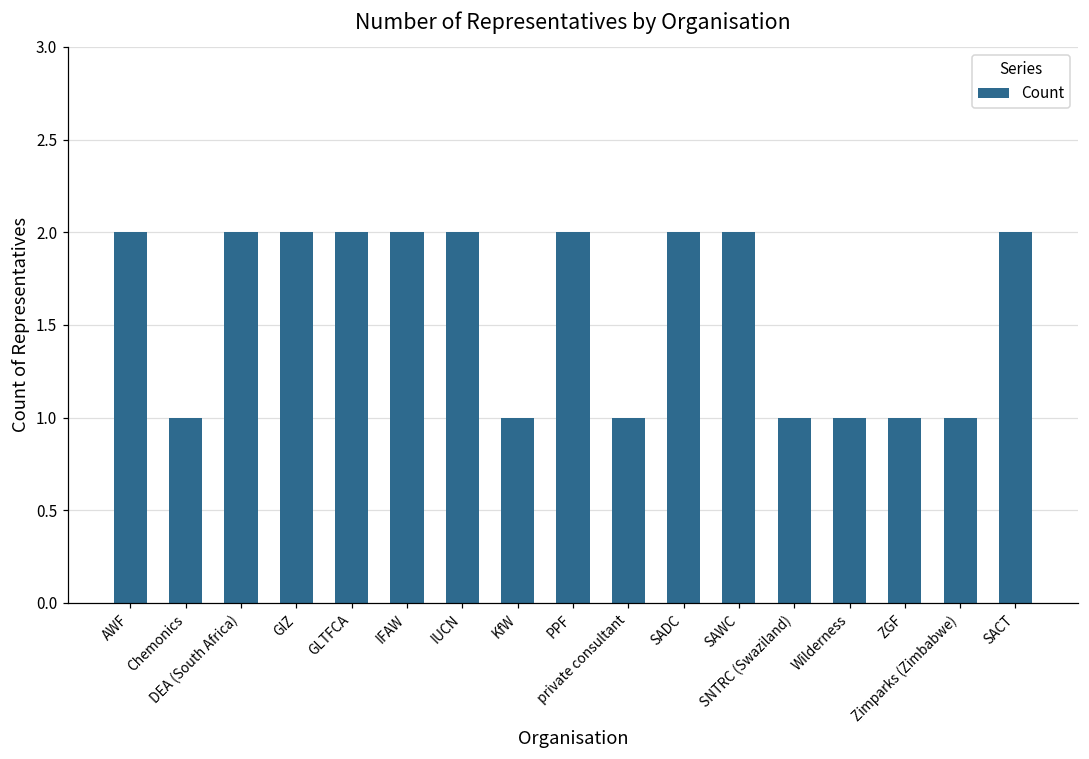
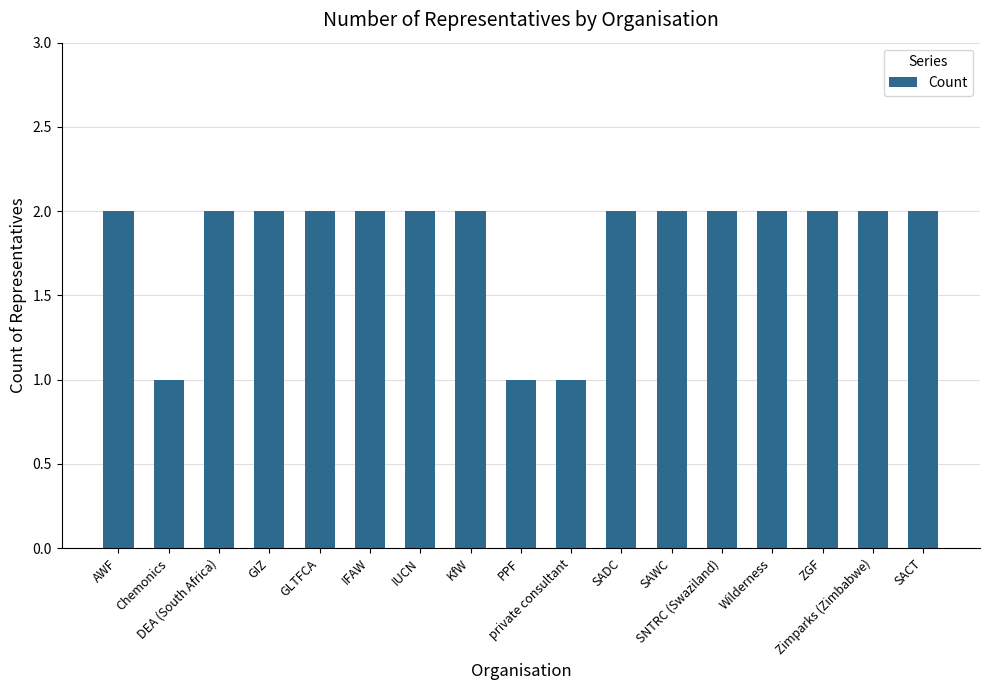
KfW: 1 -> 2
PPF: 2 -> 1
SNTRC (Swaziland): 1 -> 2
Wilderness: 1 -> 2
ZGF: 1 -> 2
Zimparks (Zimbabwe): 1 -> 2
